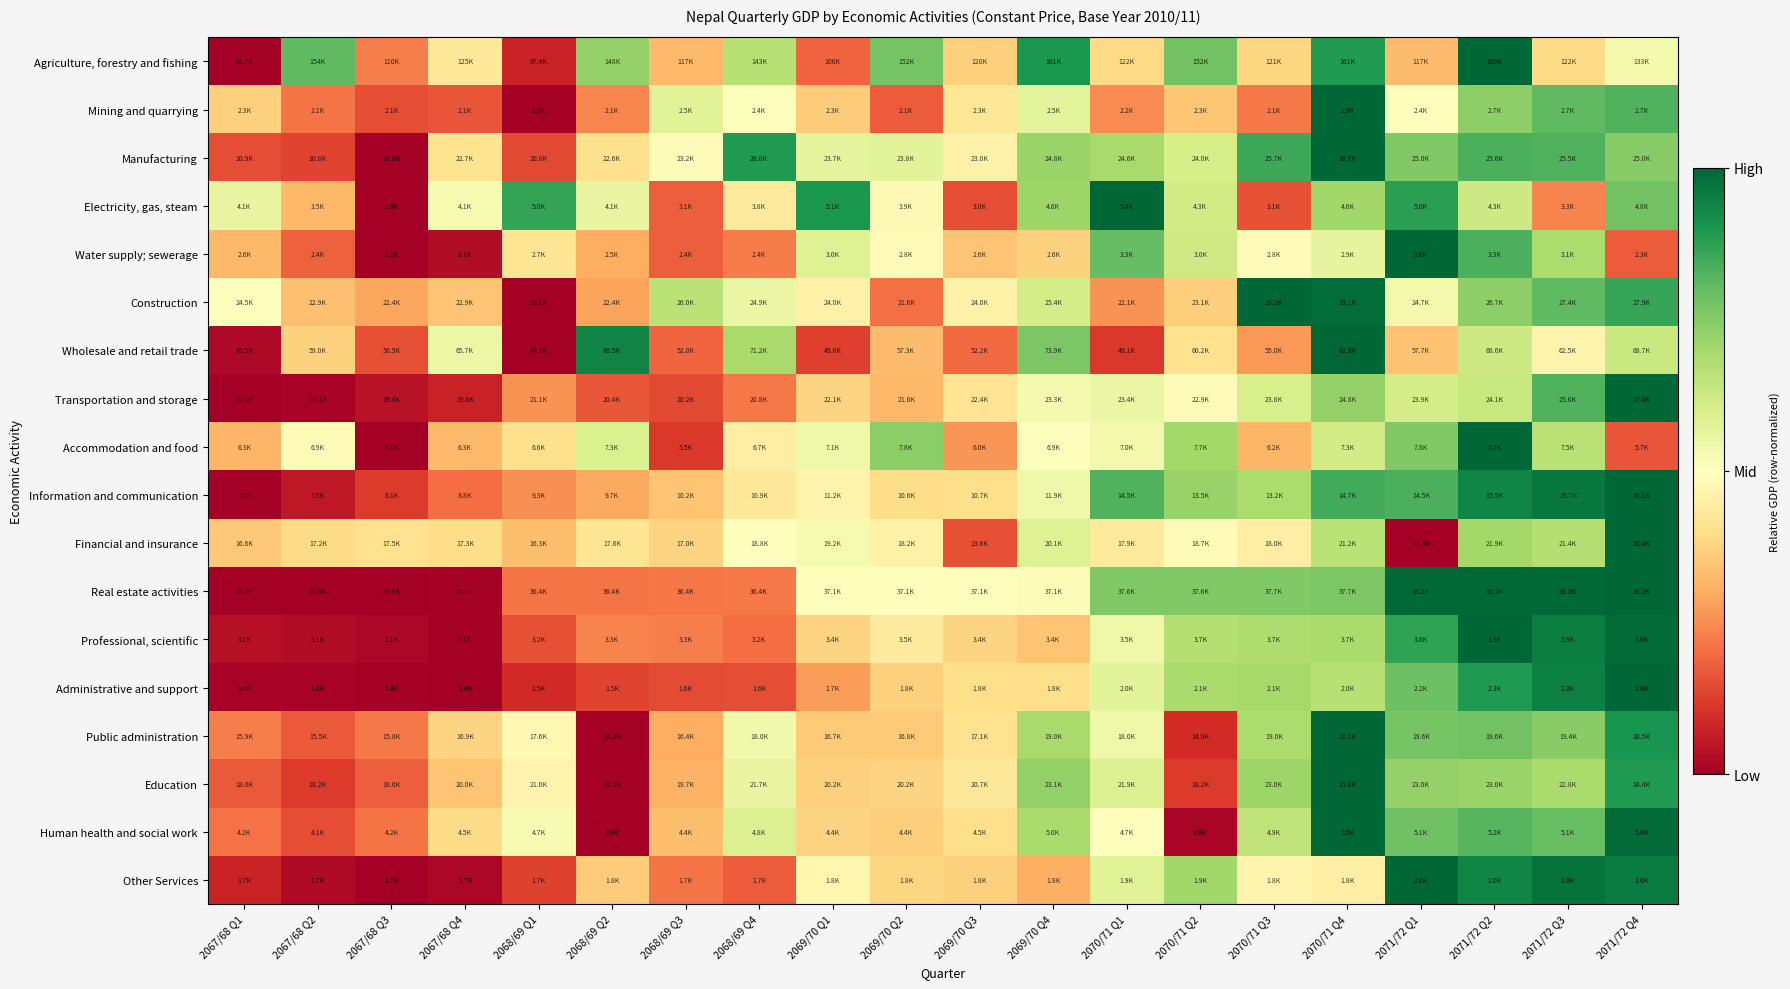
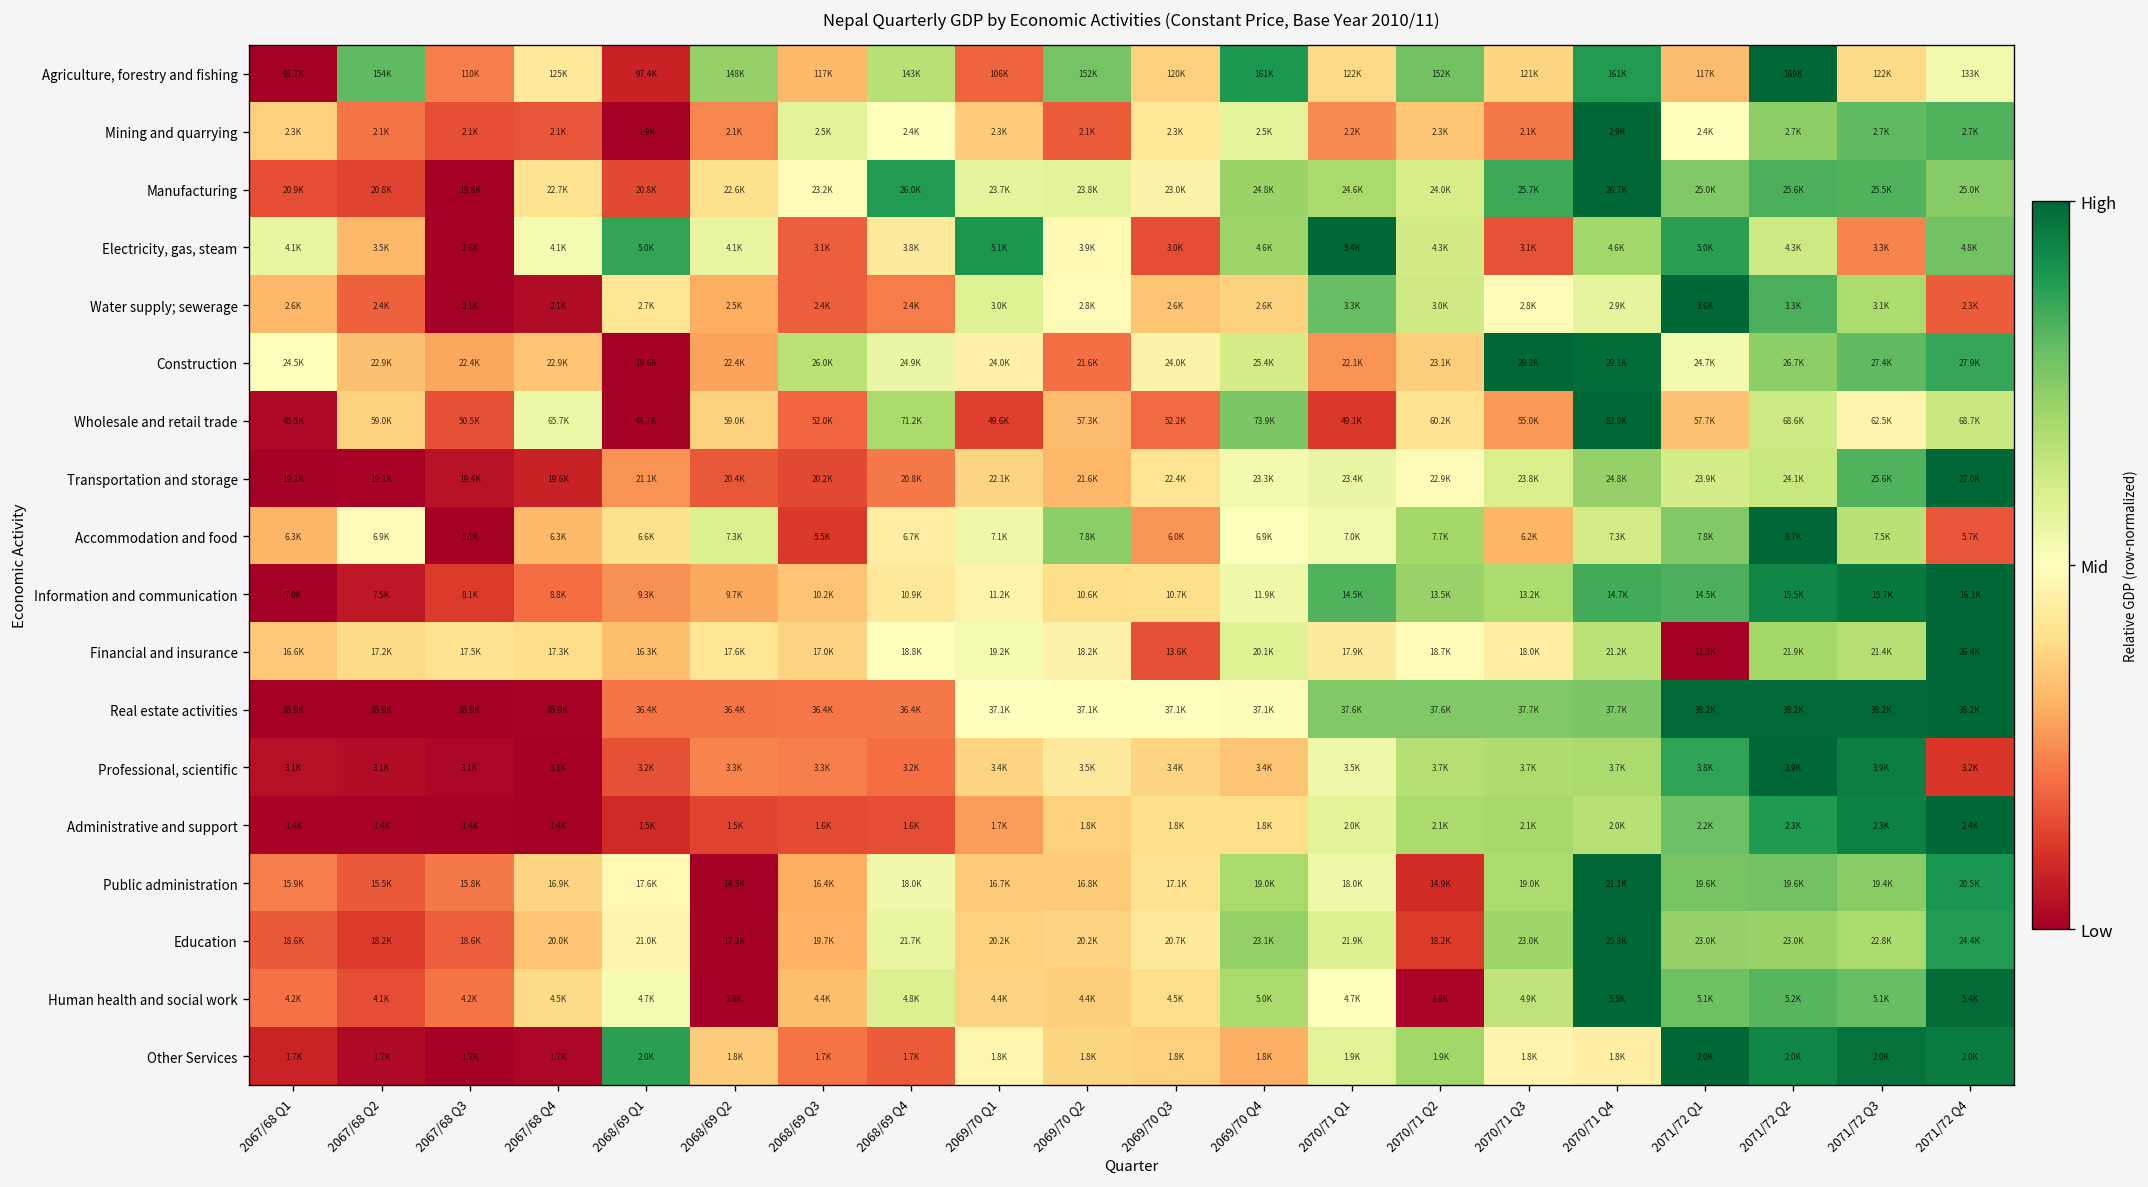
Wholesale and retail trade, 2068/69 Q2: 80.5K -> 59.0K
Professional, scientific, 2071/72 Q4: 3.9K -> 3.2K
Other Services, 2068/69 Q1: 1.7K -> 2.0K
